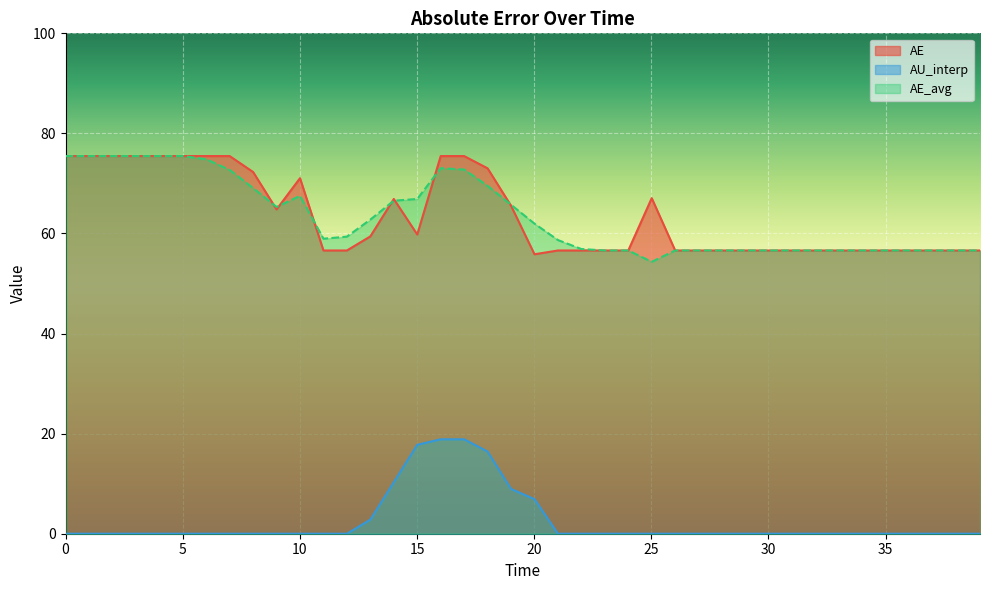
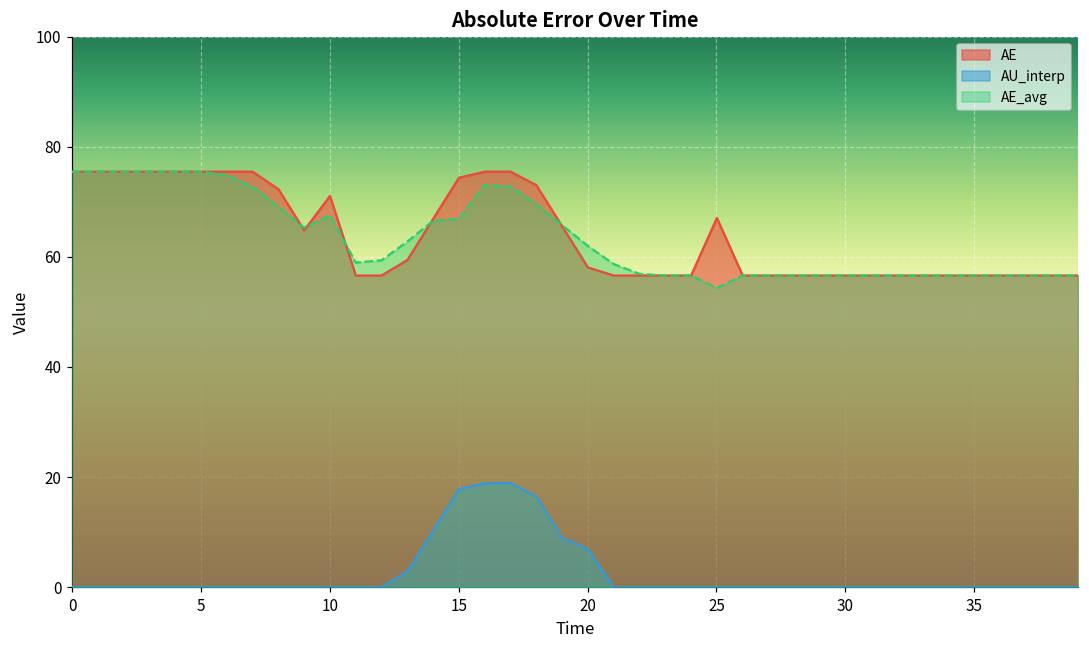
AE, 15: 60 -> 74
AE, 20: 56 -> 58
